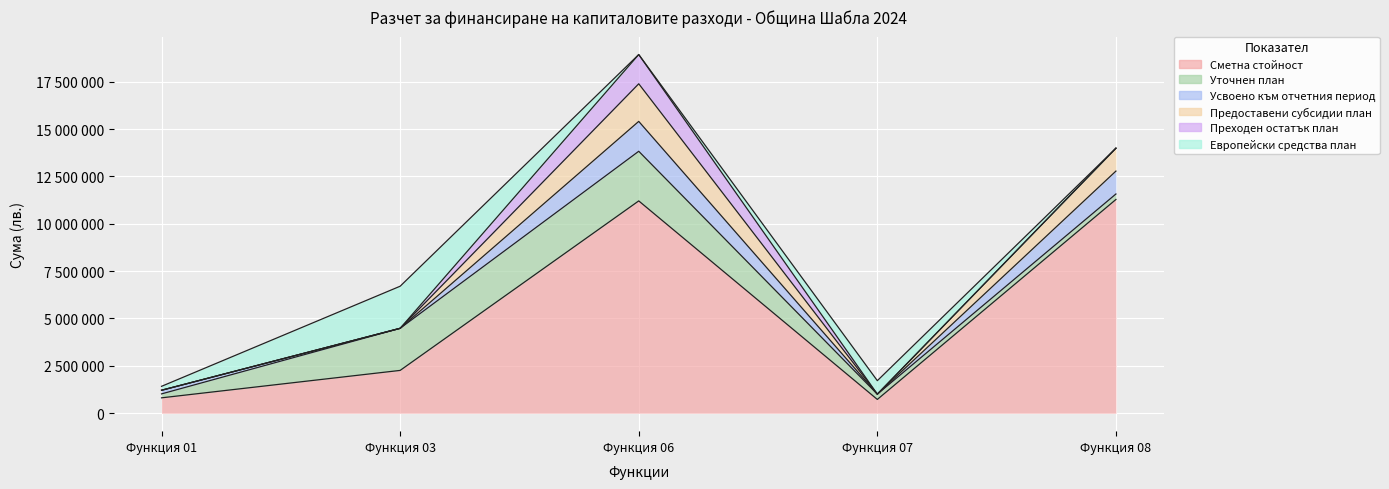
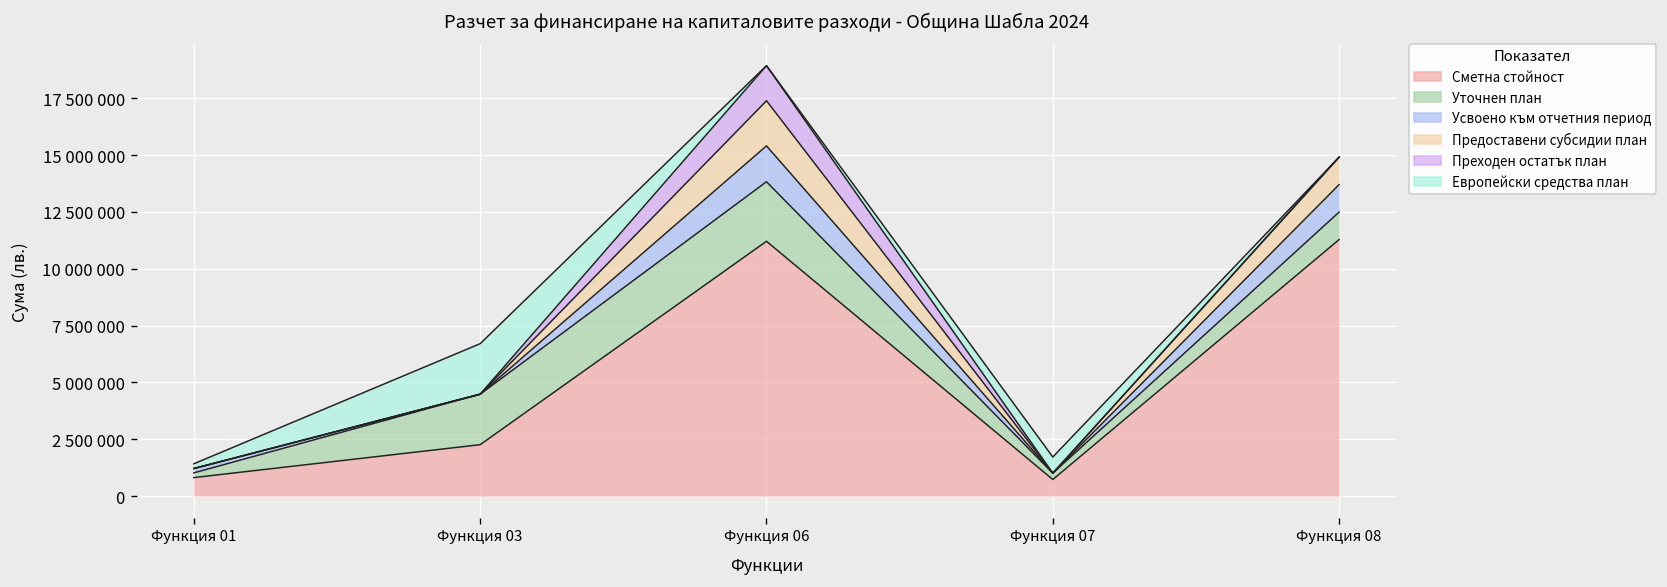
Уточнен план, Функция 08: 300000 -> 1200000
